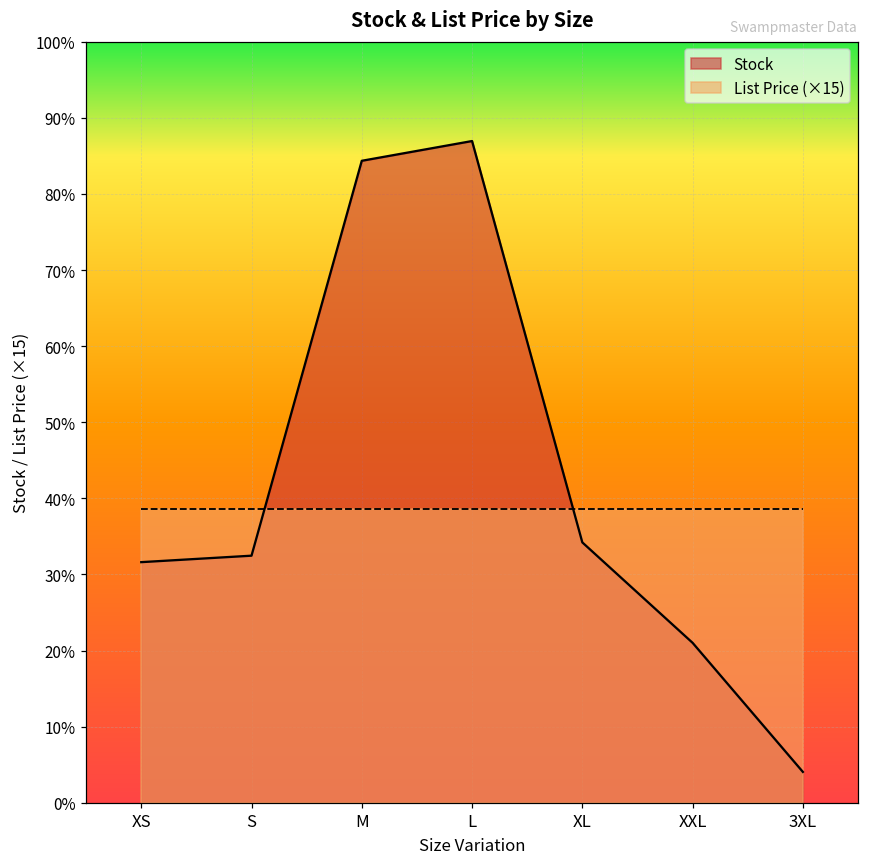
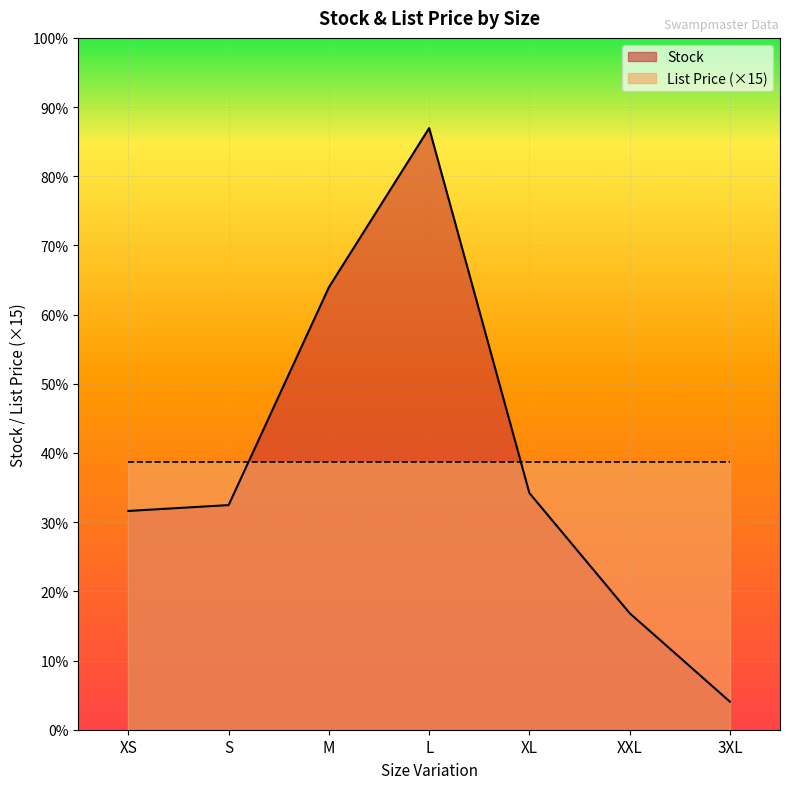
Stock, M: 84% -> 64%
Stock, XXL: 21% -> 17%
